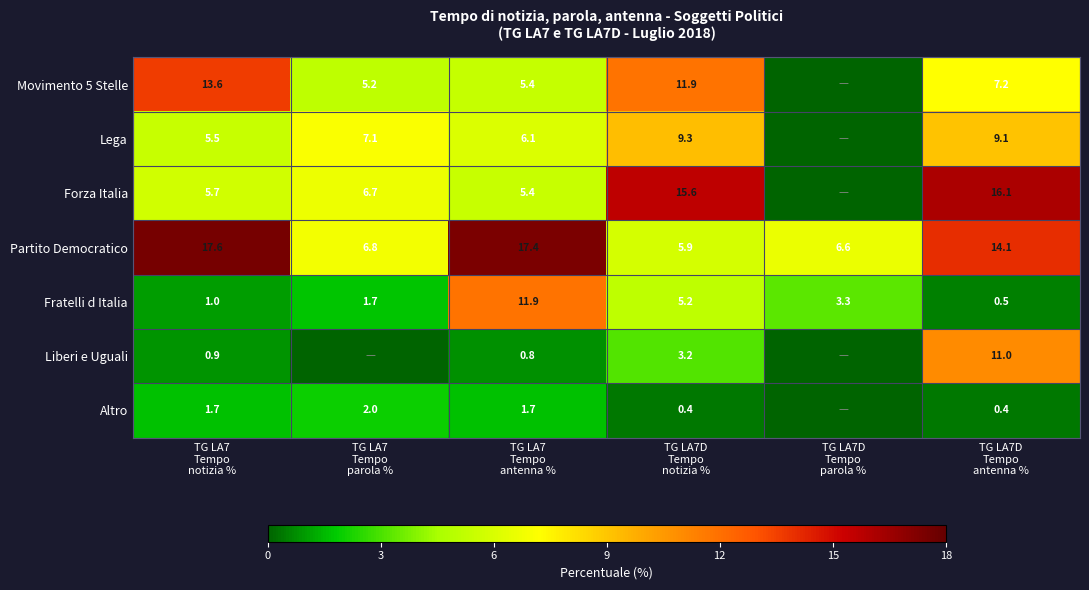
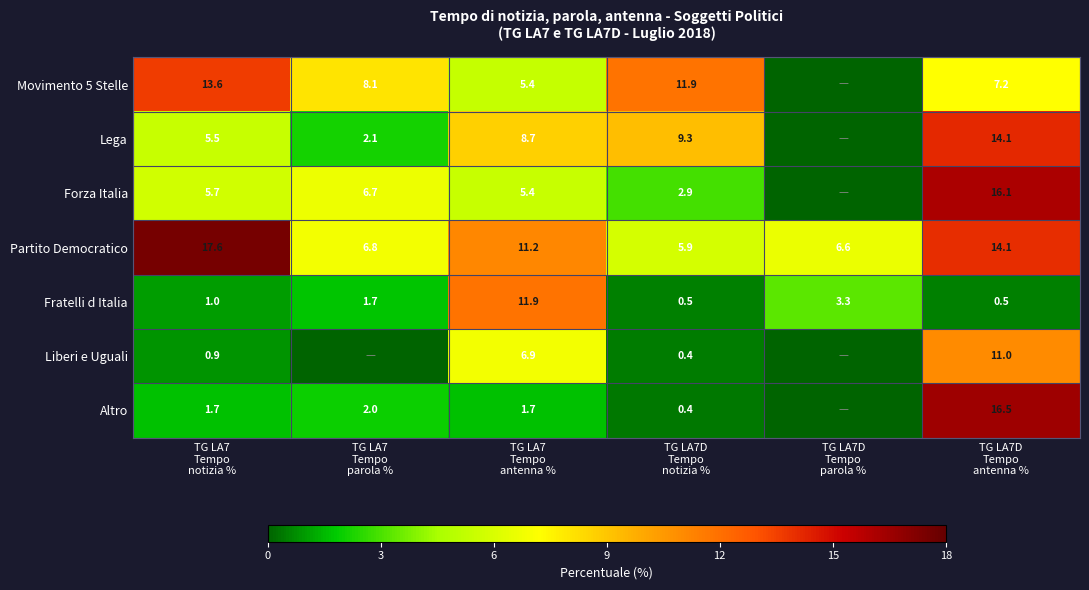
Movimento 5 Stelle, TG LA7 Tempo parola %: 5.2 -> 8.1
Lega, TG LA7 Tempo parola %: 7.1 -> 2.1
Lega, TG LA7 Tempo antenna %: 6.1 -> 8.7
Lega, TG LA7D Tempo antenna %: 9.1 -> 14.1
Forza Italia, TG LA7D Tempo notizia %: 15.6 -> 2.9
Partito Democratico, TG LA7 Tempo antenna %: 17.4 -> 11.2
Fratelli d Italia, TG LA7D Tempo notizia %: 5.2 -> 0.5
Liberi e Uguali, TG LA7 Tempo antenna %: 0.8 -> 6.9
Liberi e Uguali, TG LA7D Tempo notizia %: 3.2 -> 0.4
Altro, TG LA7D Tempo antenna %: 0.4 -> 16.5
